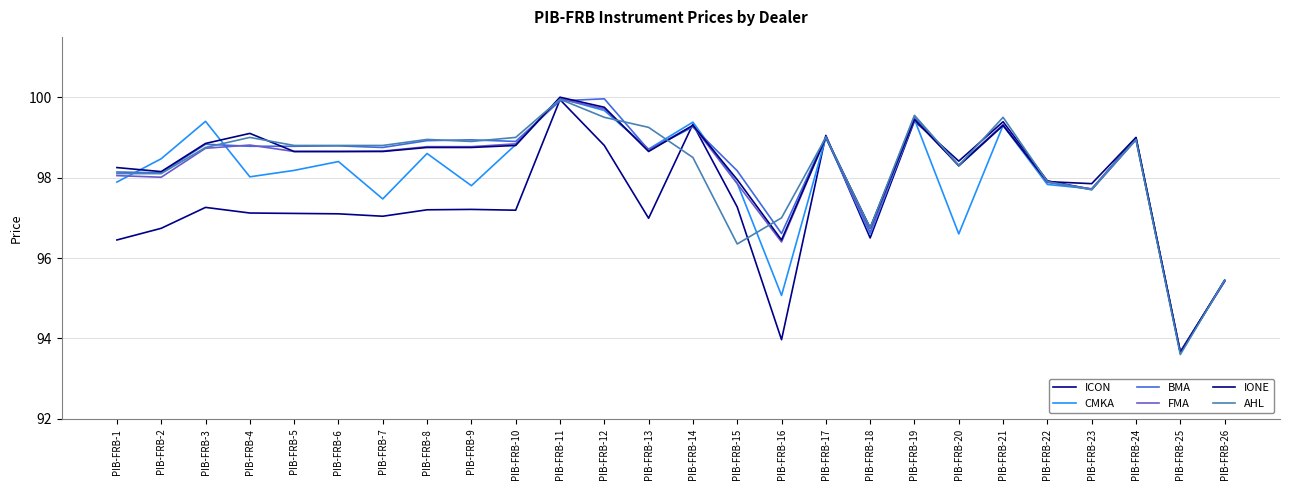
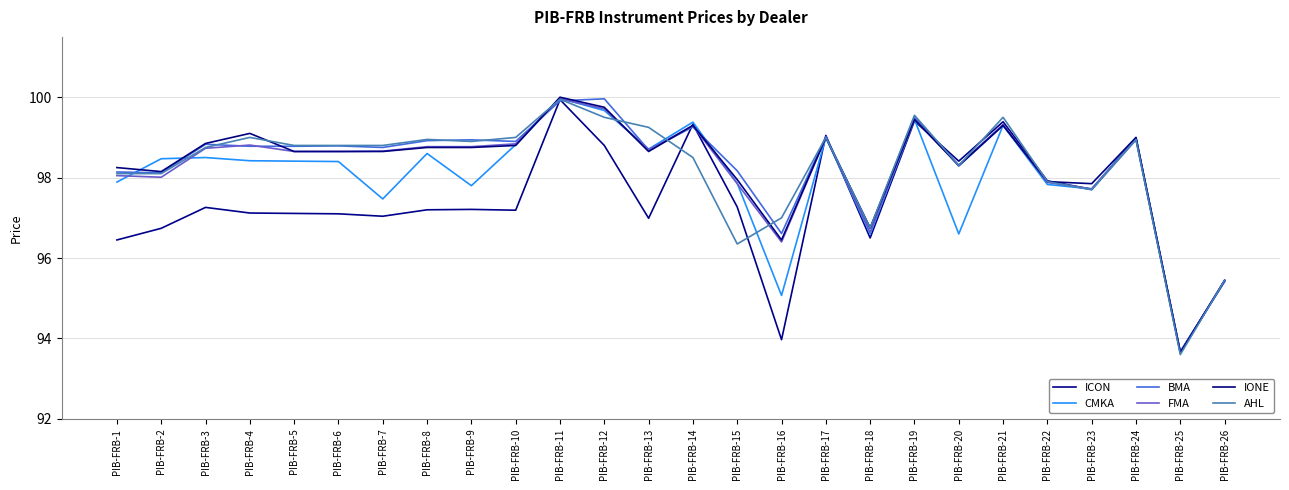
CMKA, PIB-FRB-3: 99.4 -> 98.5
CMKA, PIB-FRB-4: 98.0 -> 98.4
CMKA, PIB-FRB-5: 98.2 -> 98.4
